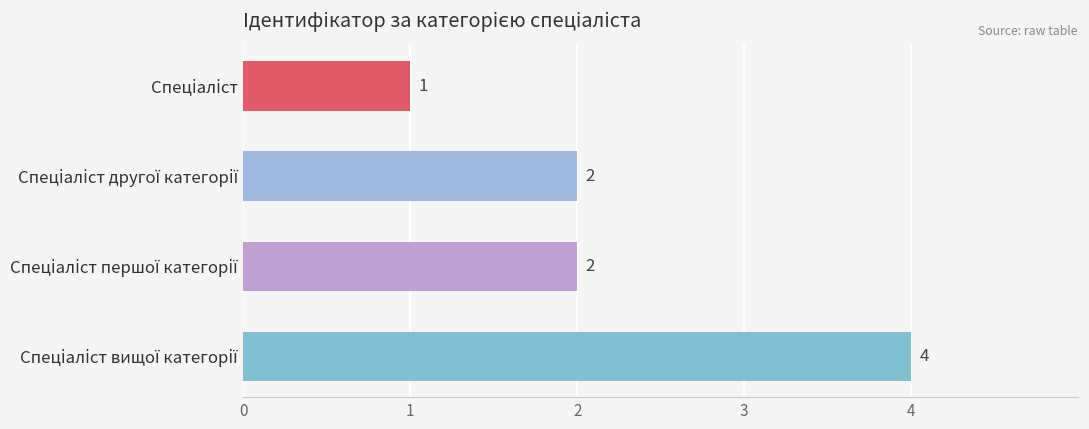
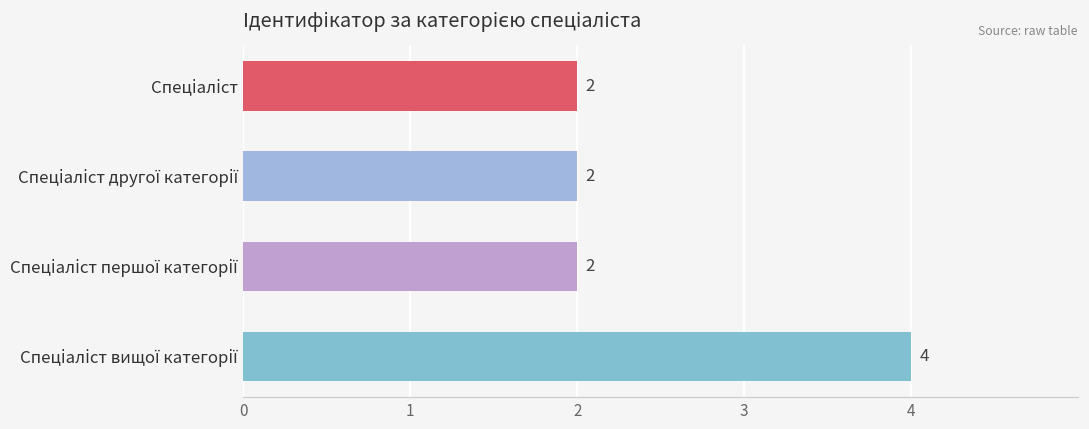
Спеціаліст: 1 -> 2
